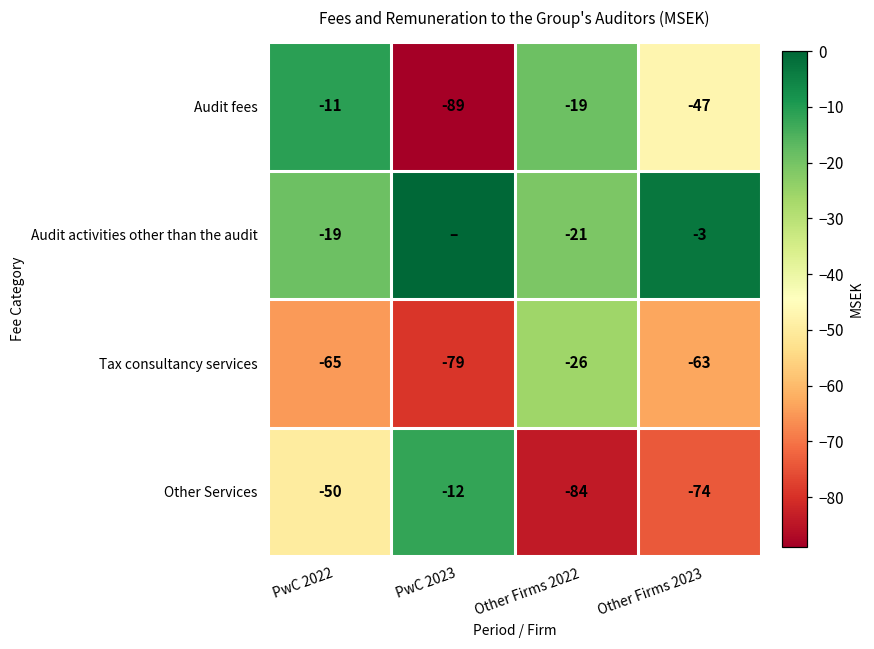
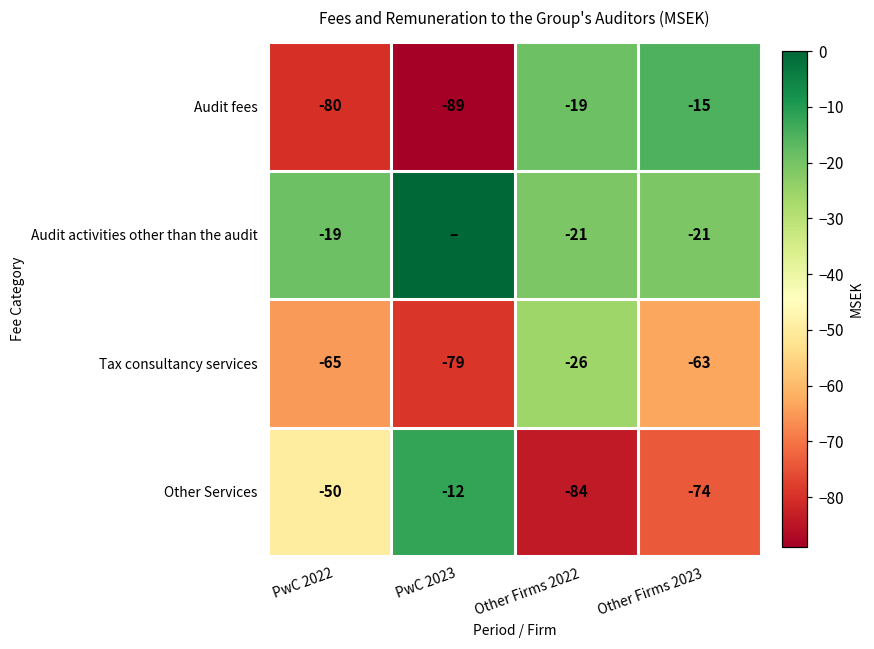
Audit fees, PwC 2022: -11 -> -80
Audit fees, Other Firms 2023: -47 -> -15
Audit activities other than the audit, Other Firms 2023: -3 -> -21
